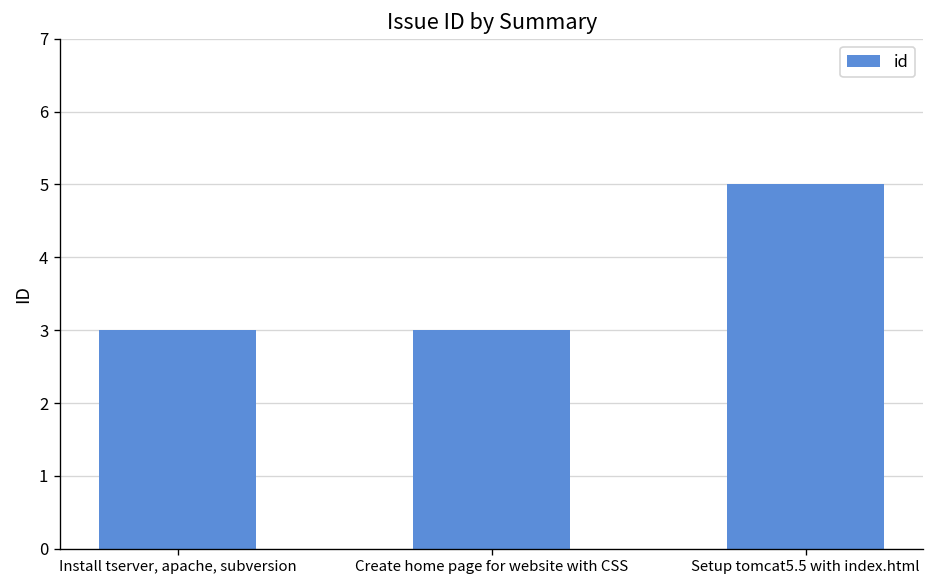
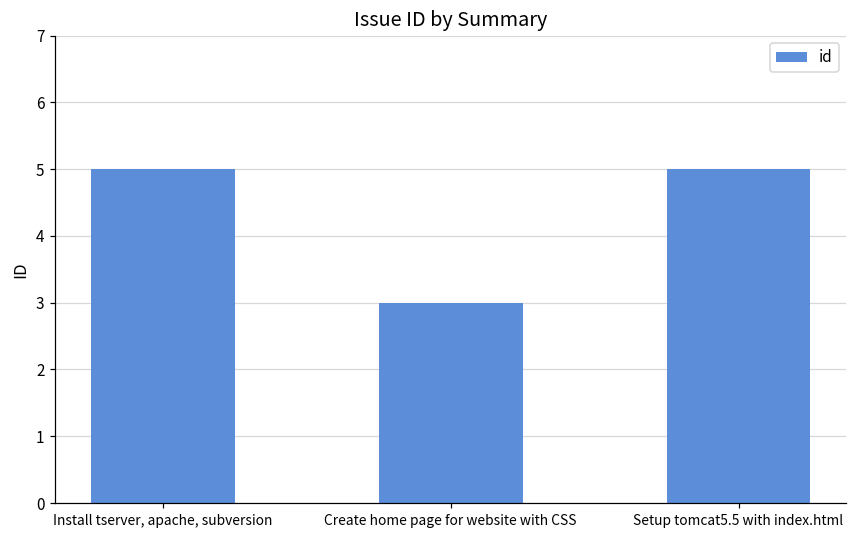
Install tserver, apache, subversion: 3 -> 5
